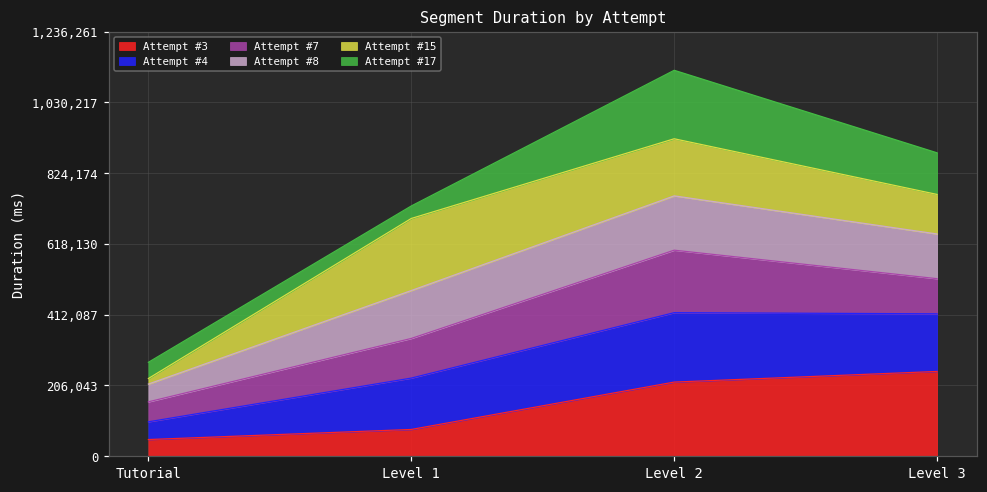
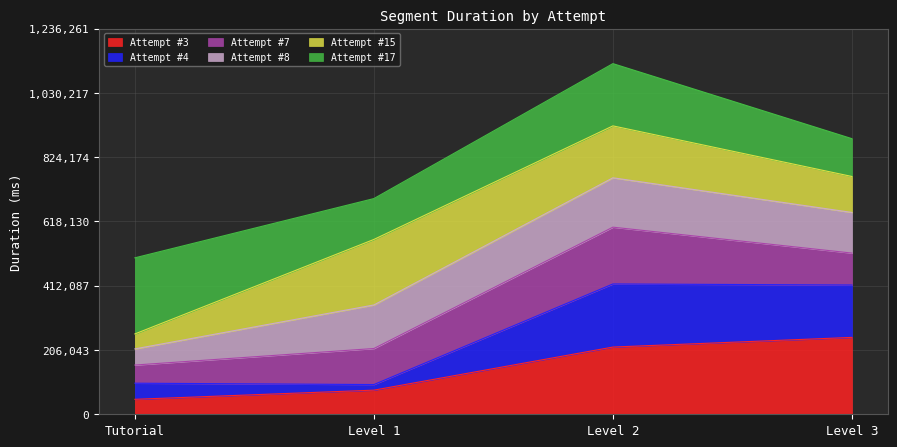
Attempt #15, Tutorial: 20,000 -> 50,000
Attempt #17, Tutorial: 50,000 -> 240,000
Attempt #4, Level 1: 150,000 -> 20,000
Attempt #17, Level 1: 40,000 -> 130,000
